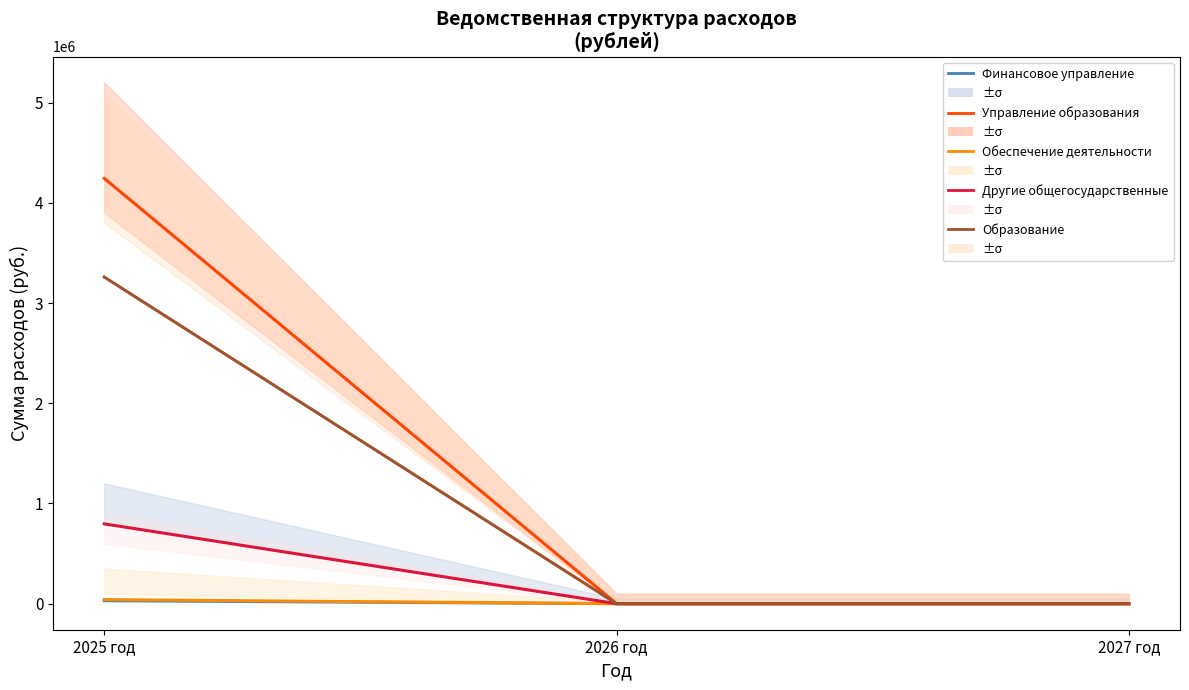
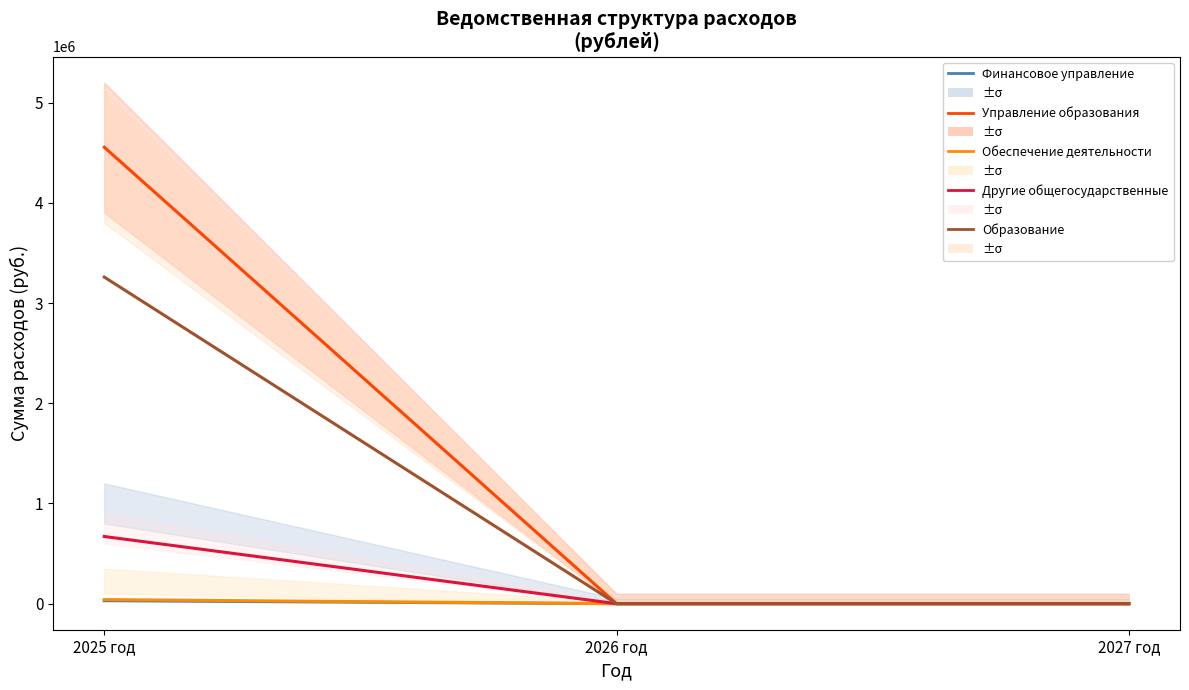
Управление образования, 2025 год: 4240000 -> 4560000
Другие общегосударственные, 2025 год: 800000 -> 670000
